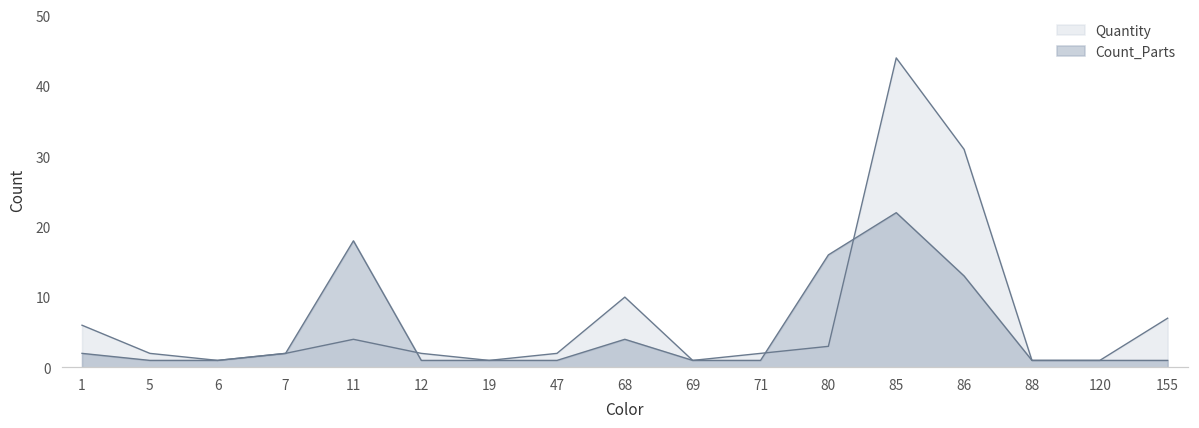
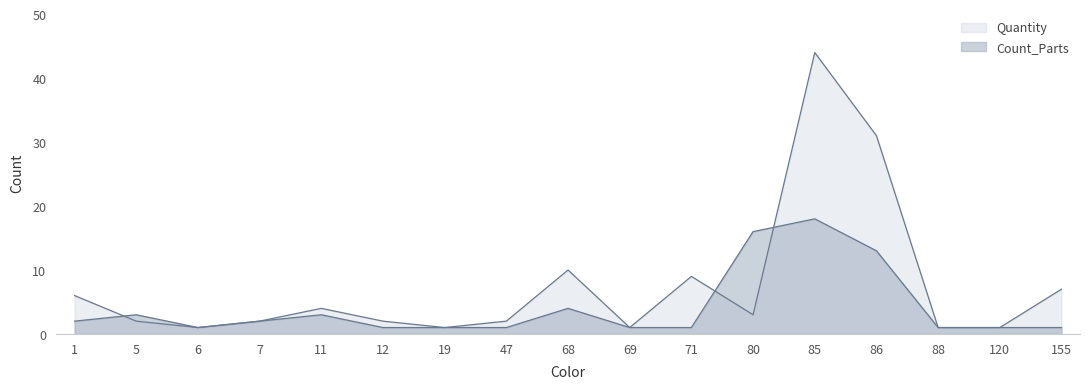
Count_Parts, 5: 1 -> 3
Count_Parts, 11: 18 -> 3
Quantity, 71: 2 -> 9
Count_Parts, 85: 22 -> 18
